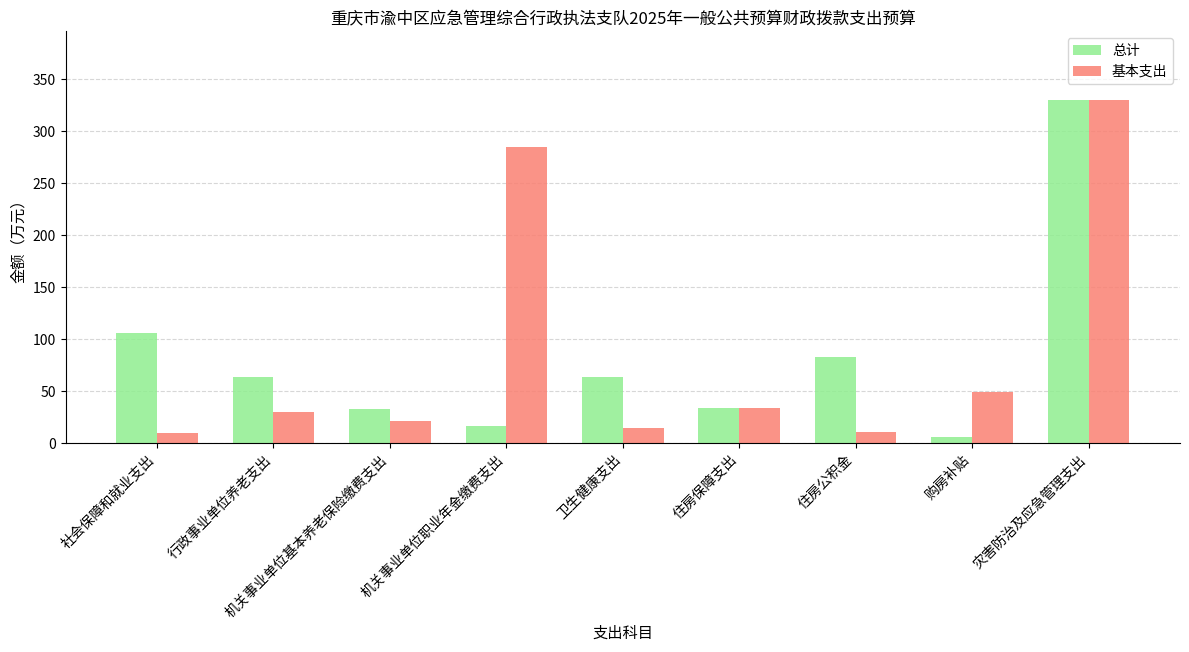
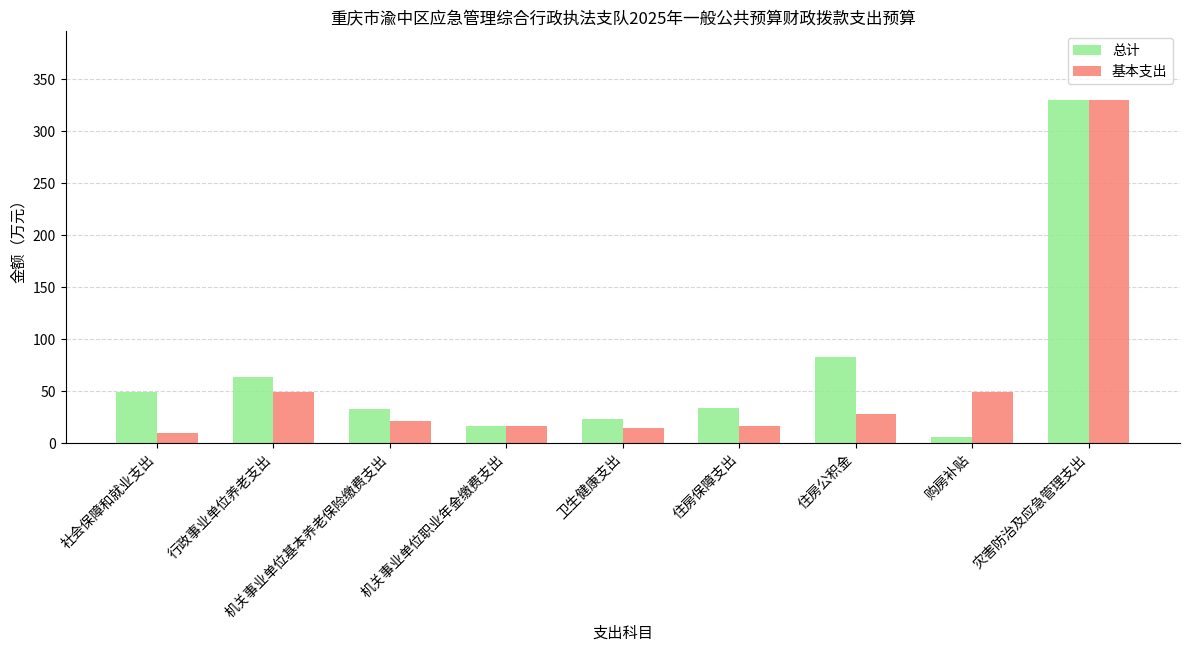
总计, 社会保障和就业支出: 105 -> 49
基本支出, 行政事业单位养老支出: 30 -> 49
基本支出, 机关事业单位职业年金缴费支出: 284 -> 16
总计, 卫生健康支出: 63 -> 23
基本支出, 住房保障支出: 34 -> 16
基本支出, 住房公积金: 10 -> 28
